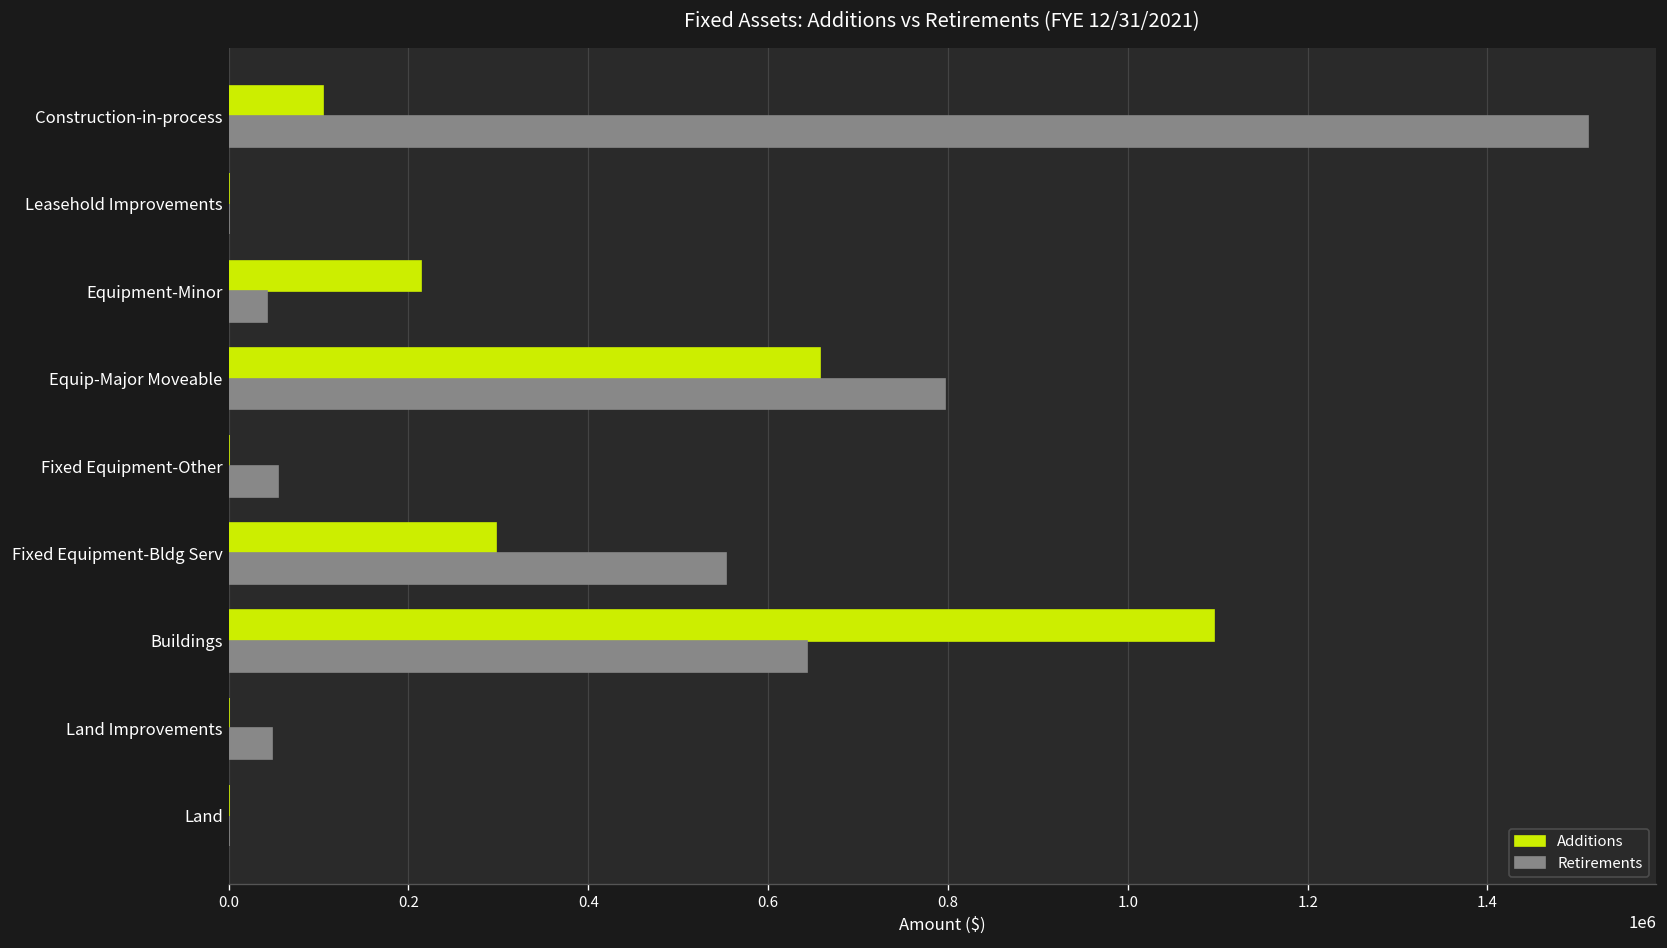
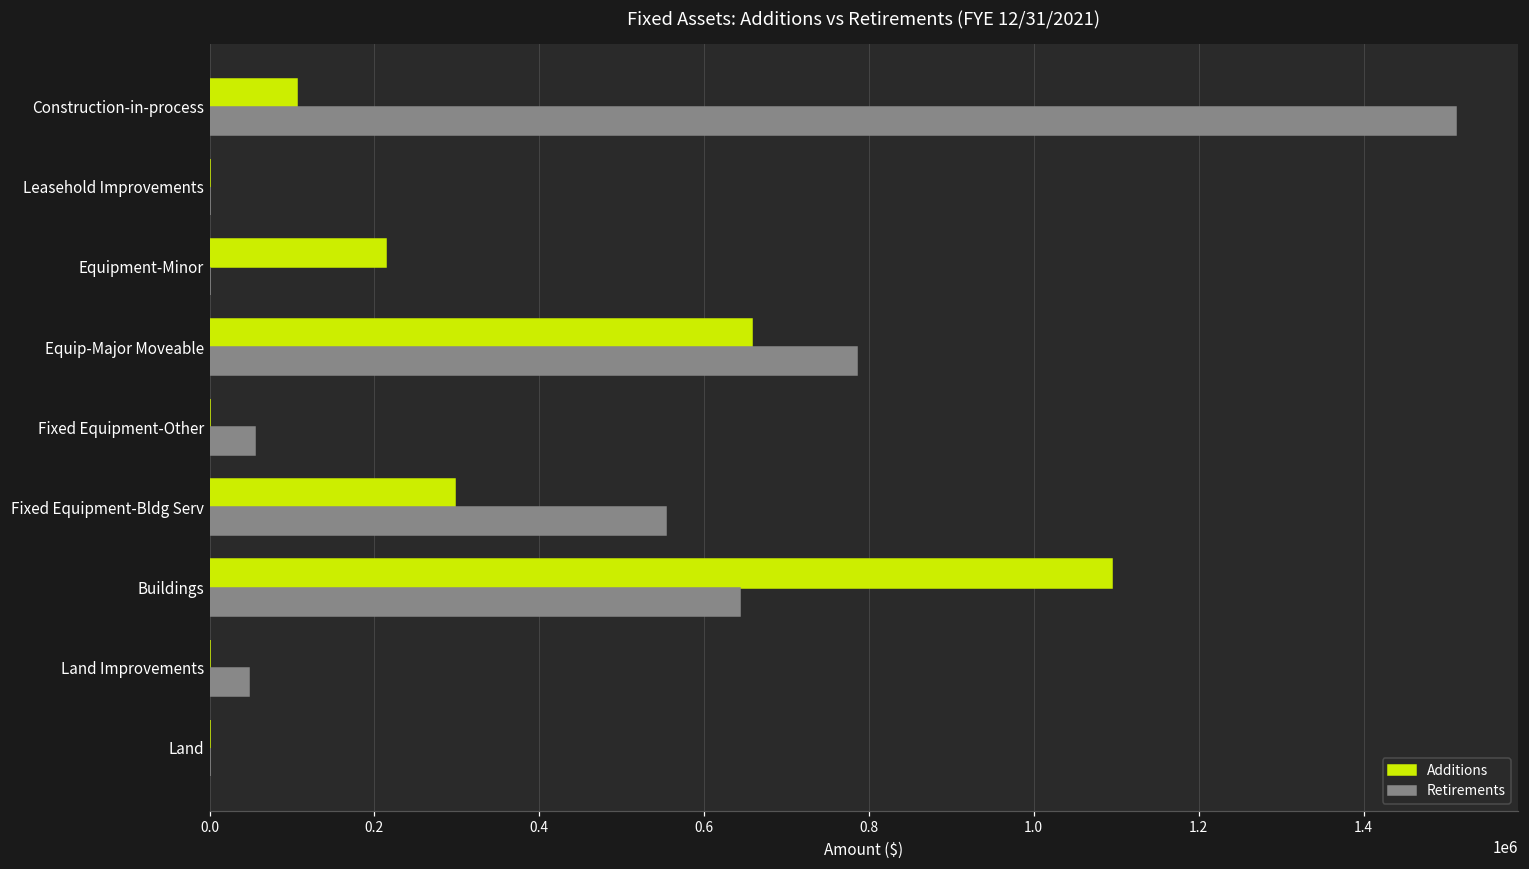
Retirements, Equipment-Minor: 40000 -> 0
Retirements, Equip-Major Moveable: 800000 -> 790000
